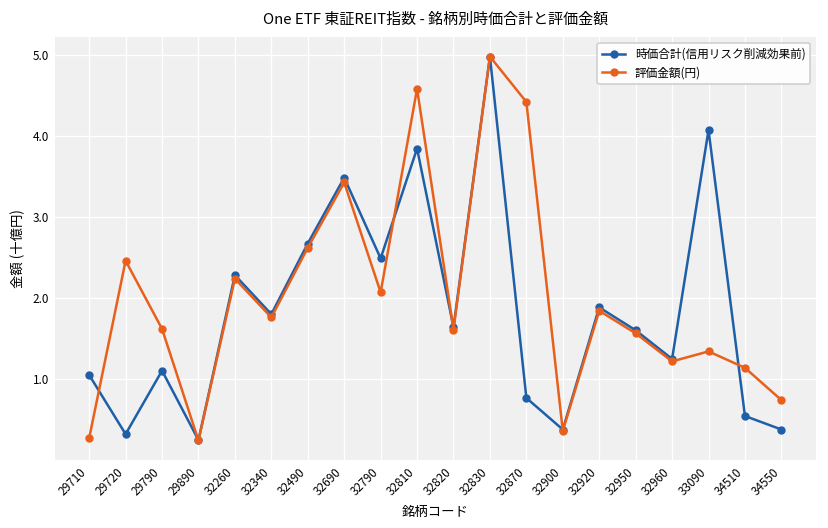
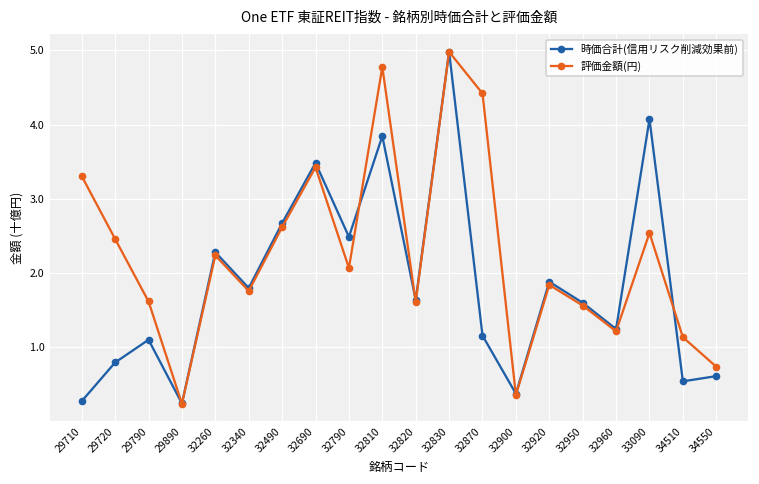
時価合計(信用リスク削減効果前), 29710: 1.0 -> 0.3
評価金額(円), 29710: 0.3 -> 3.3
時価合計(信用リスク削減効果前), 29720: 0.3 -> 0.8
評価金額(円), 32810: 4.6 -> 4.8
時価合計(信用リスク削減効果前), 32870: 0.8 -> 1.2
評価金額(円), 33090: 1.3 -> 2.5
時価合計(信用リスク削減効果前), 34550: 0.4 -> 0.6
